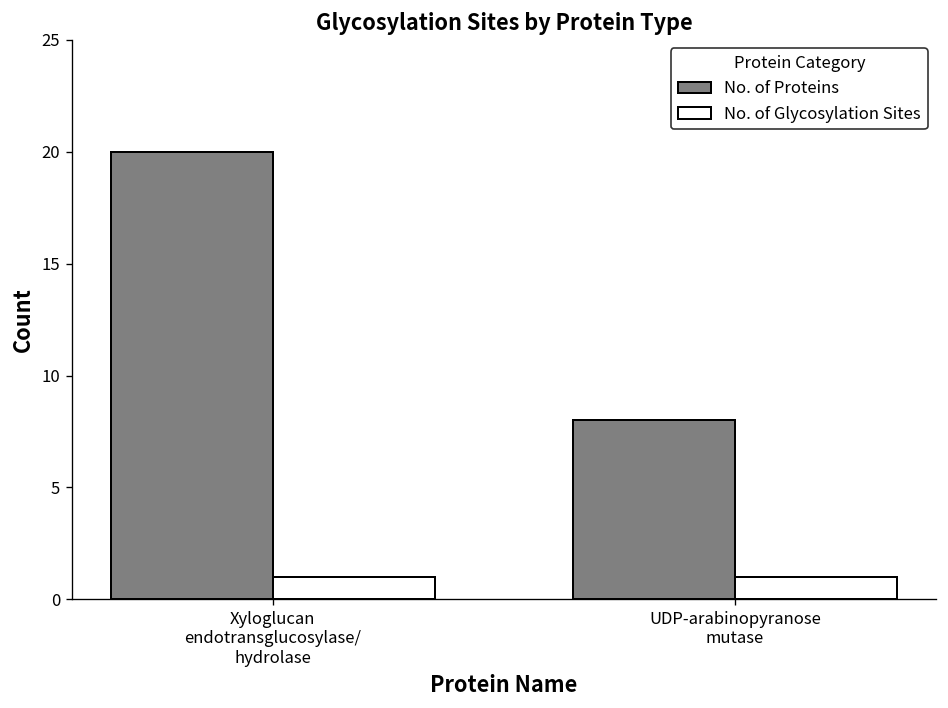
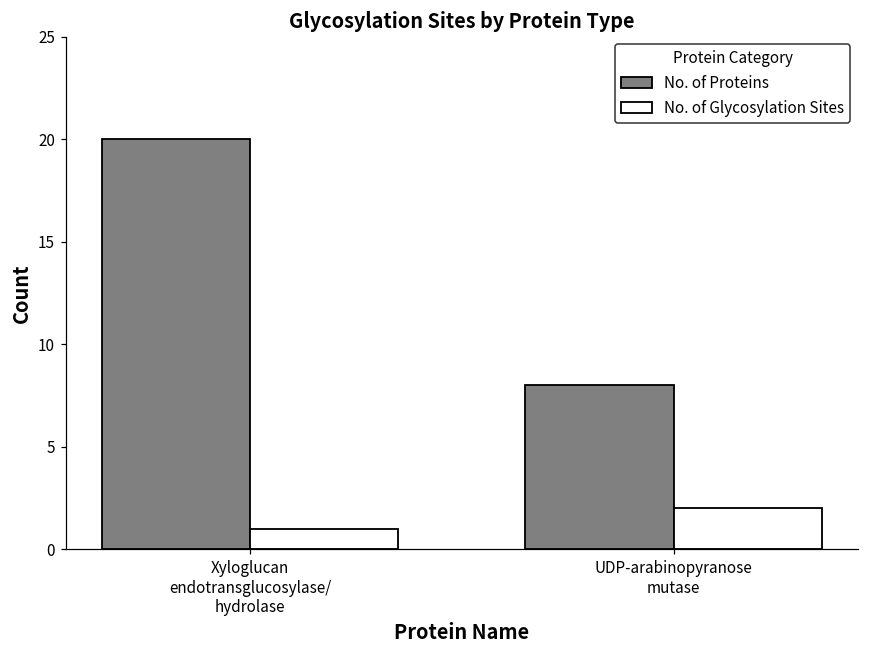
No. of Glycosylation Sites, UDP-arabinopyranose mutase: 1 -> 2
